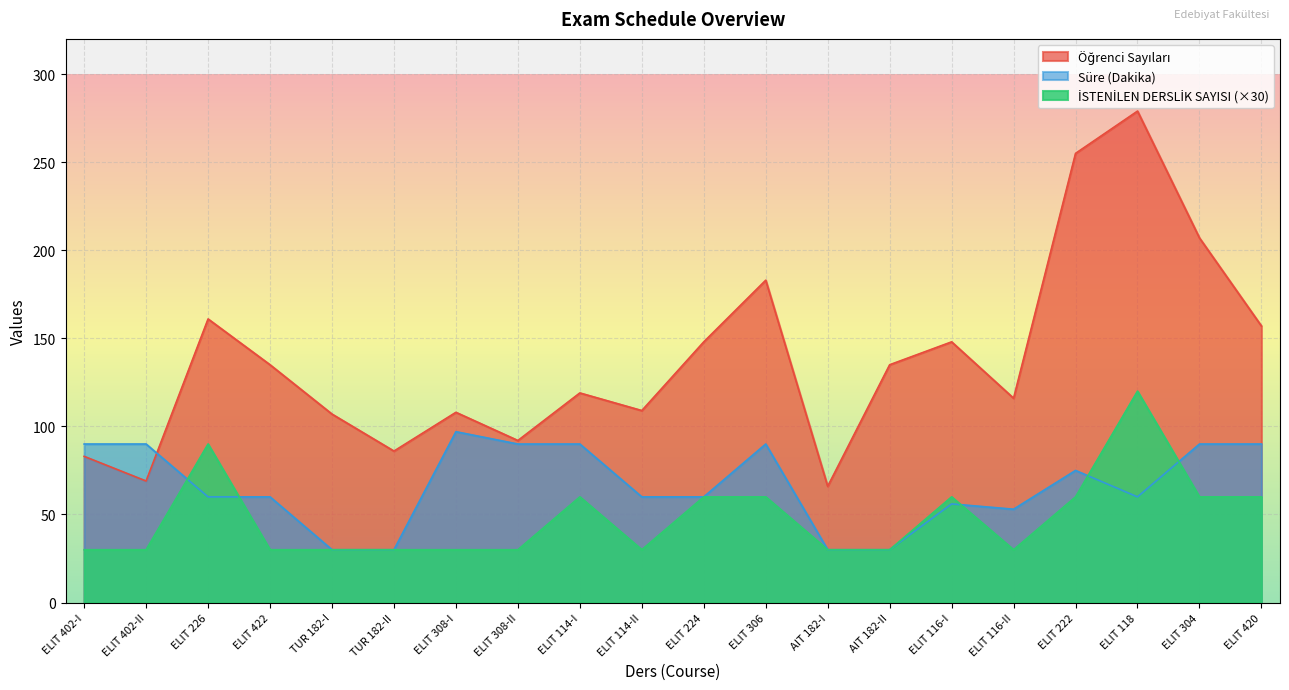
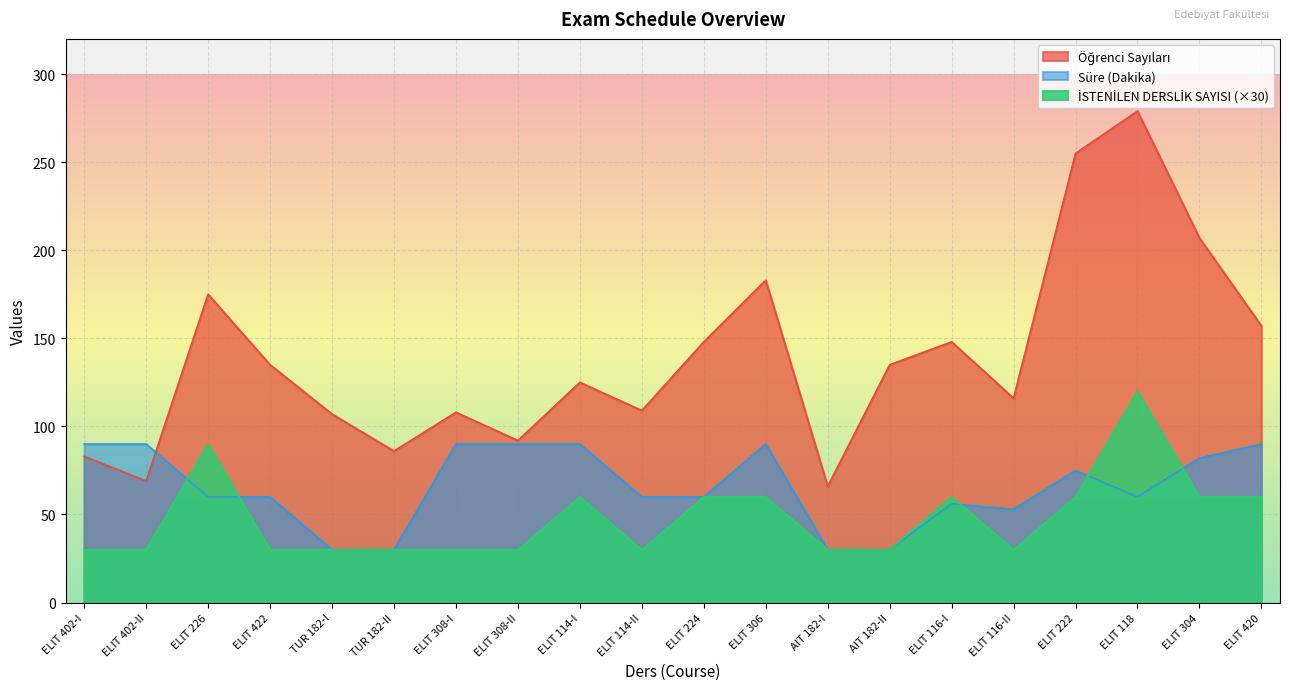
Öğrenci Sayıları, ELIT 226: 161 -> 175
Süre (Dakika), ELIT 308-I: 97 -> 90
Öğrenci Sayıları, ELIT 114-I: 119 -> 125
Süre (Dakika), ELIT 304: 90 -> 82
